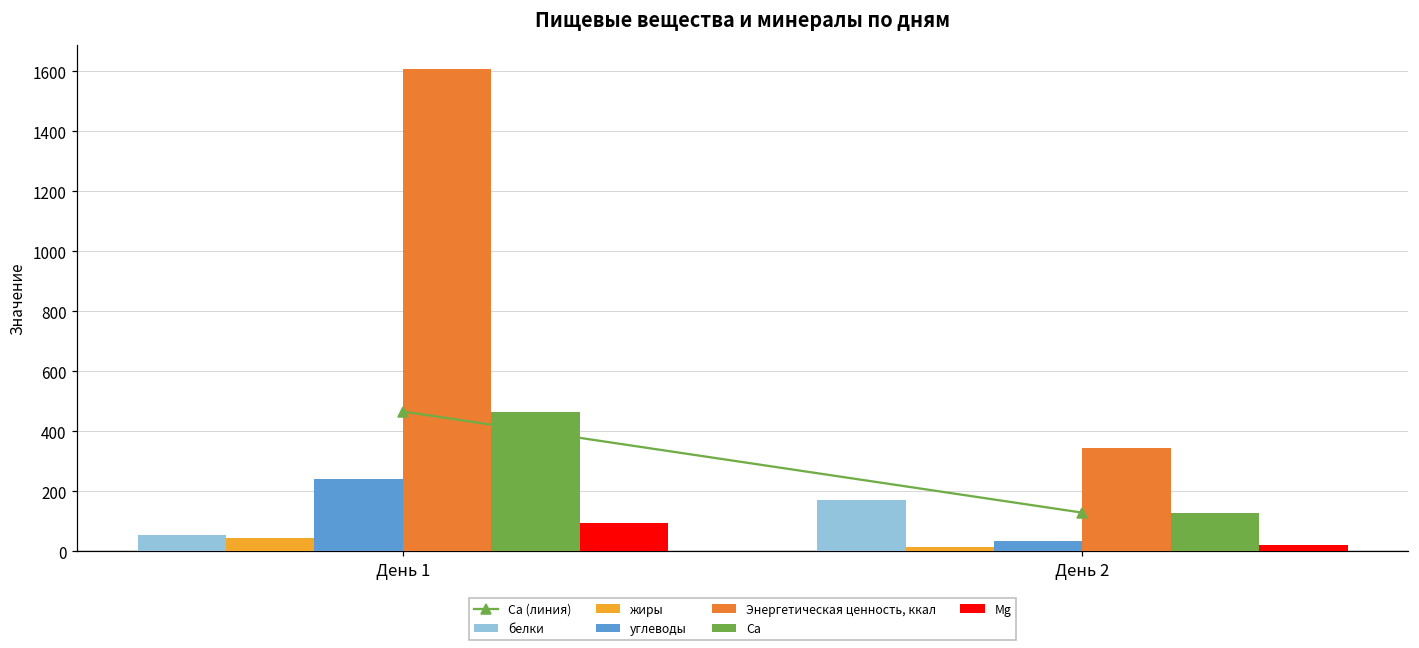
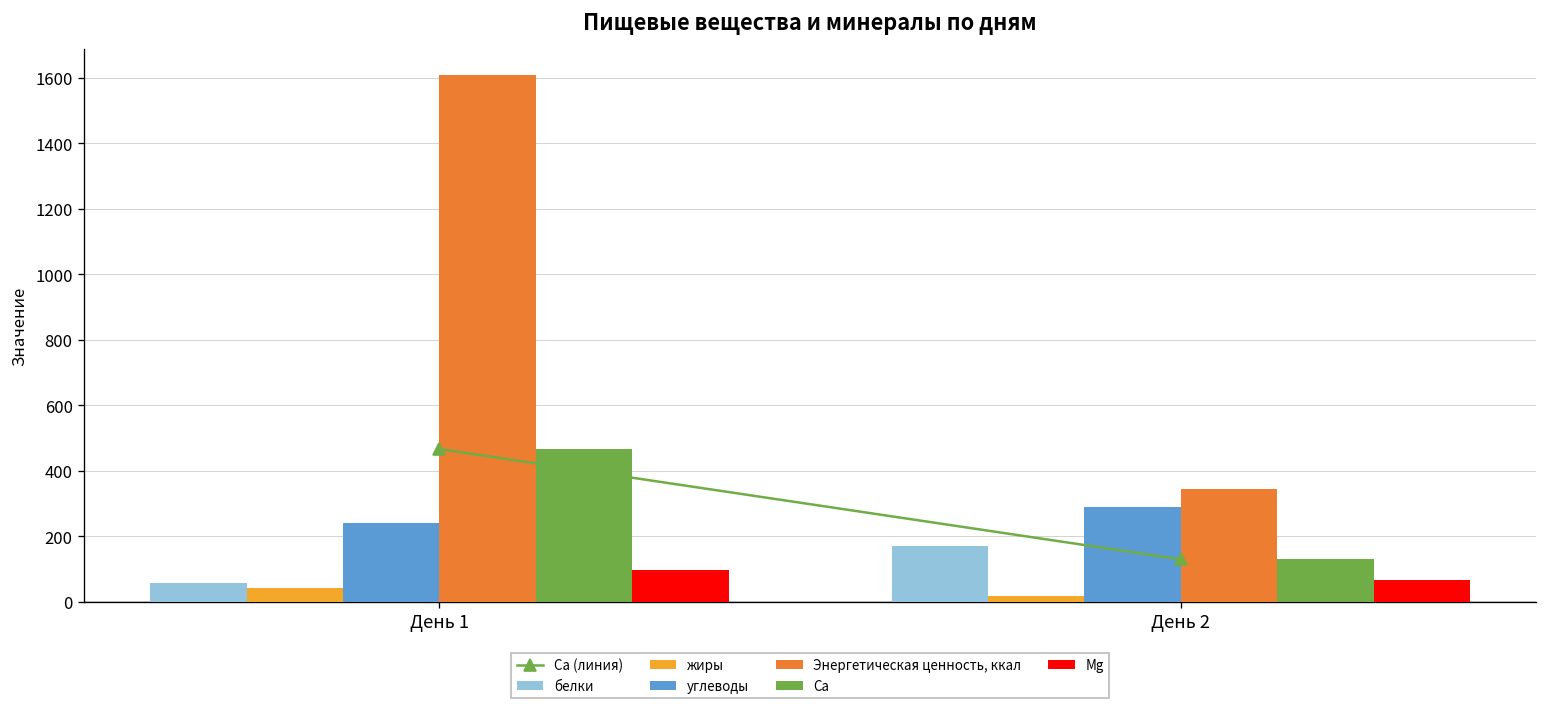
углеводы, День 2: 40 -> 290
Mg, День 2: 20 -> 70
